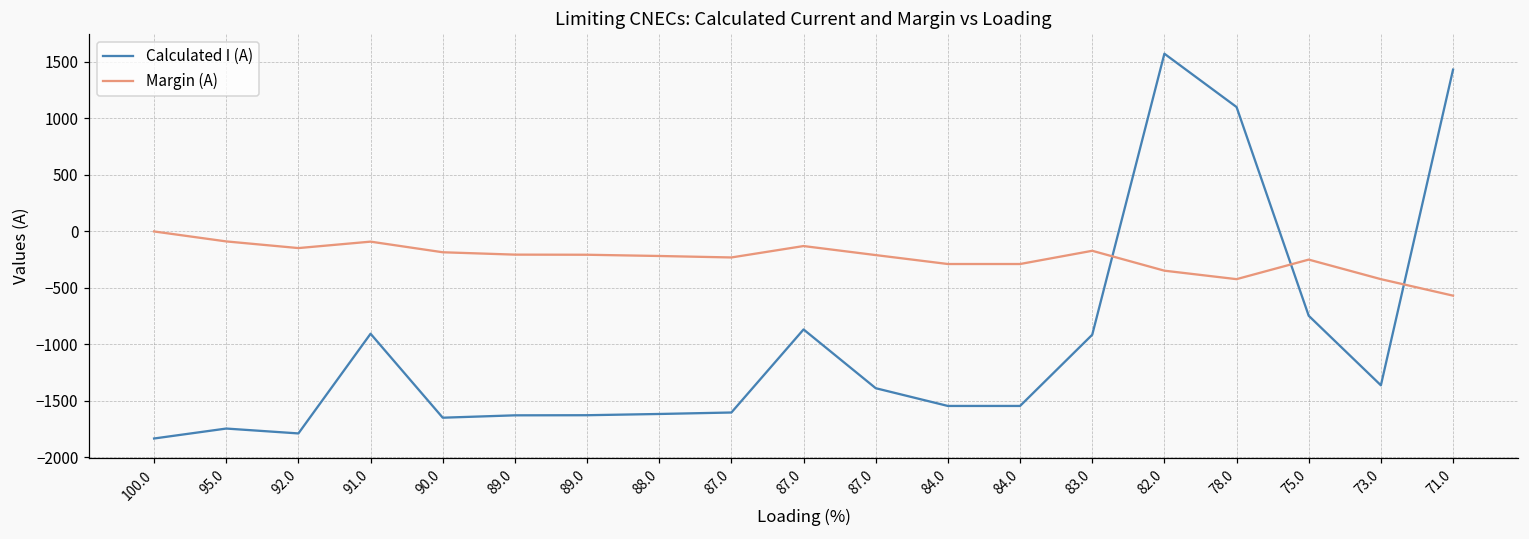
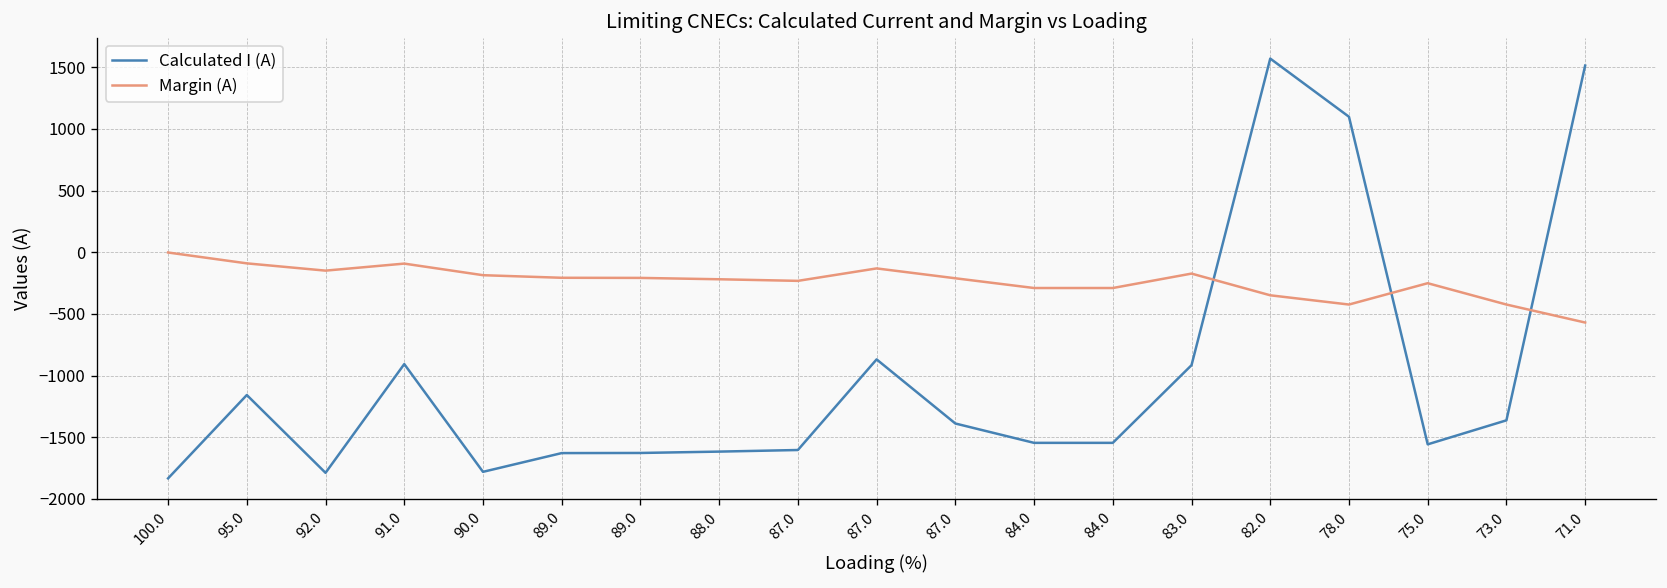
Calculated I (A), 95.0: -1750 -> -1160
Calculated I (A), 90.0: -1650 -> -1780
Calculated I (A), 75.0: -750 -> -1560
Calculated I (A), 71.0: 1430 -> 1510
